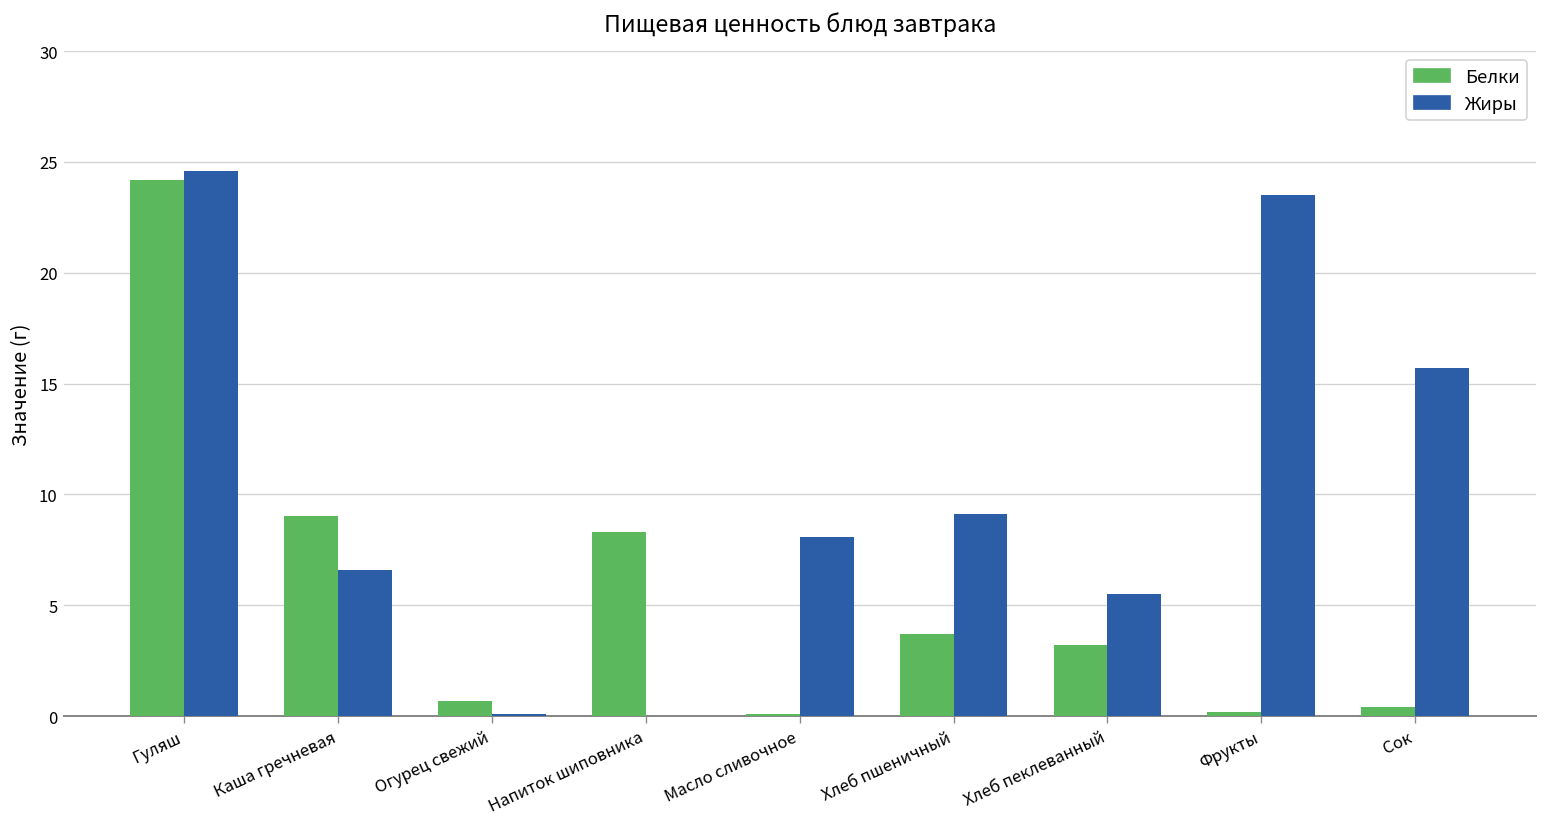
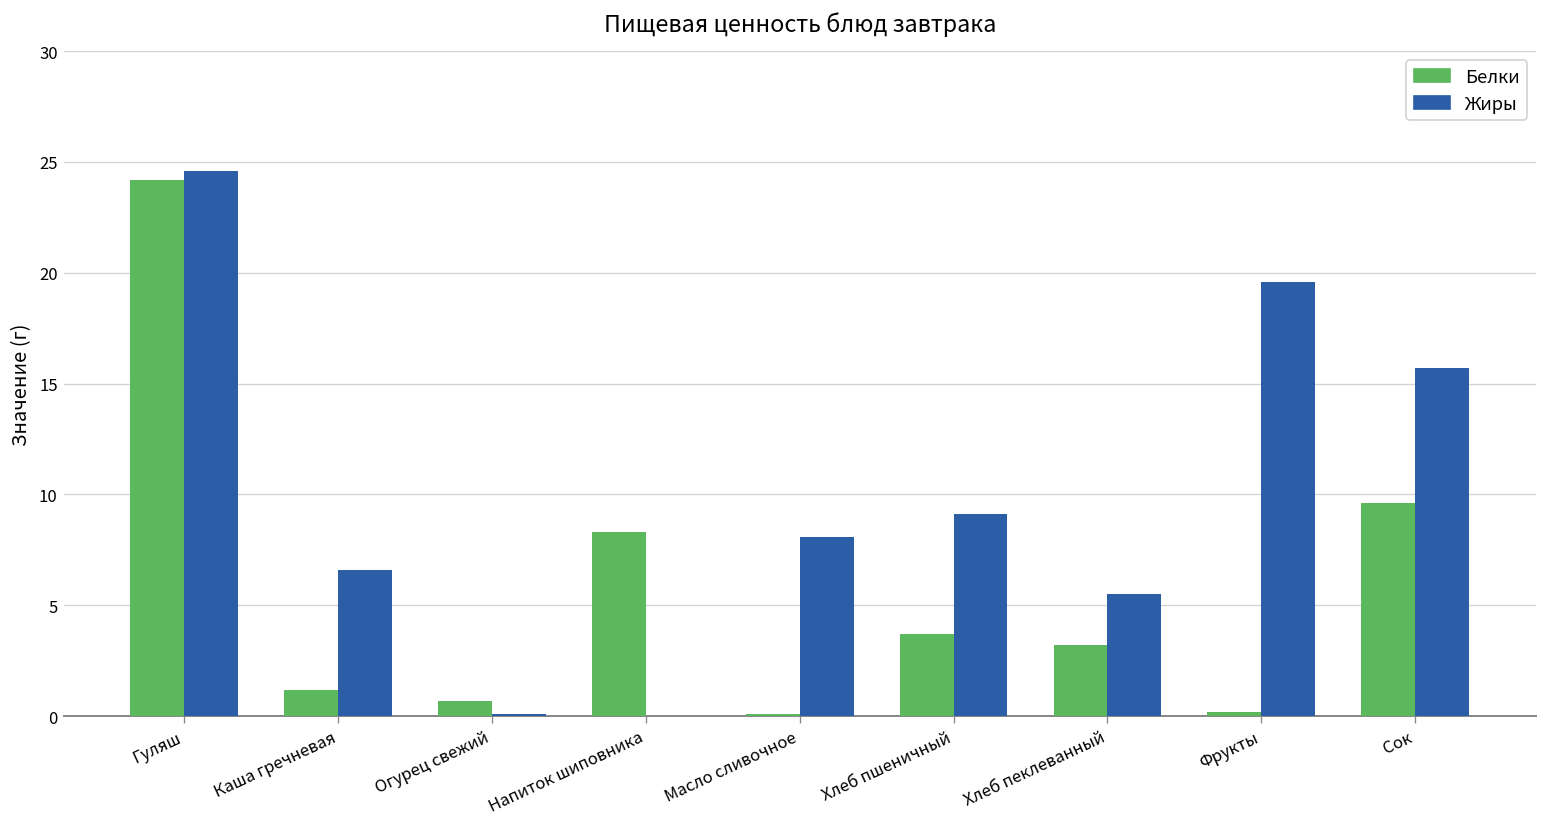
Белки, Каша гречневая: 9.0 -> 1.2
Жиры, Фрукты: 23.5 -> 19.6
Белки, Сок: 0.4 -> 9.6
